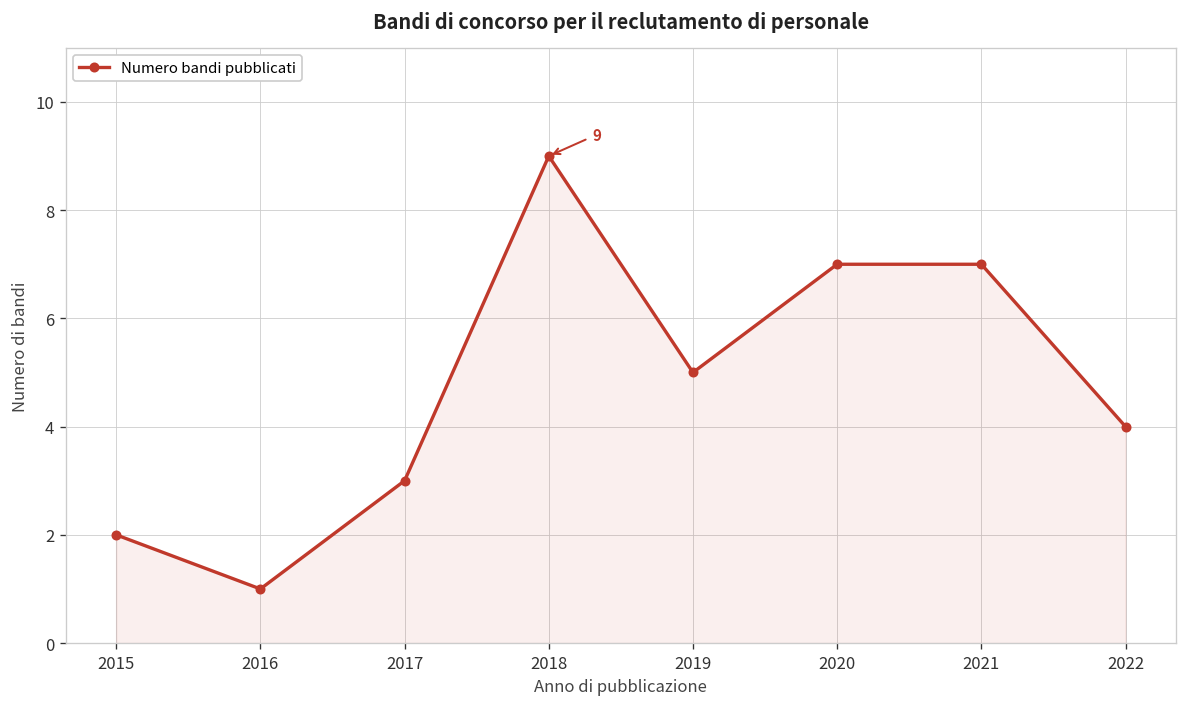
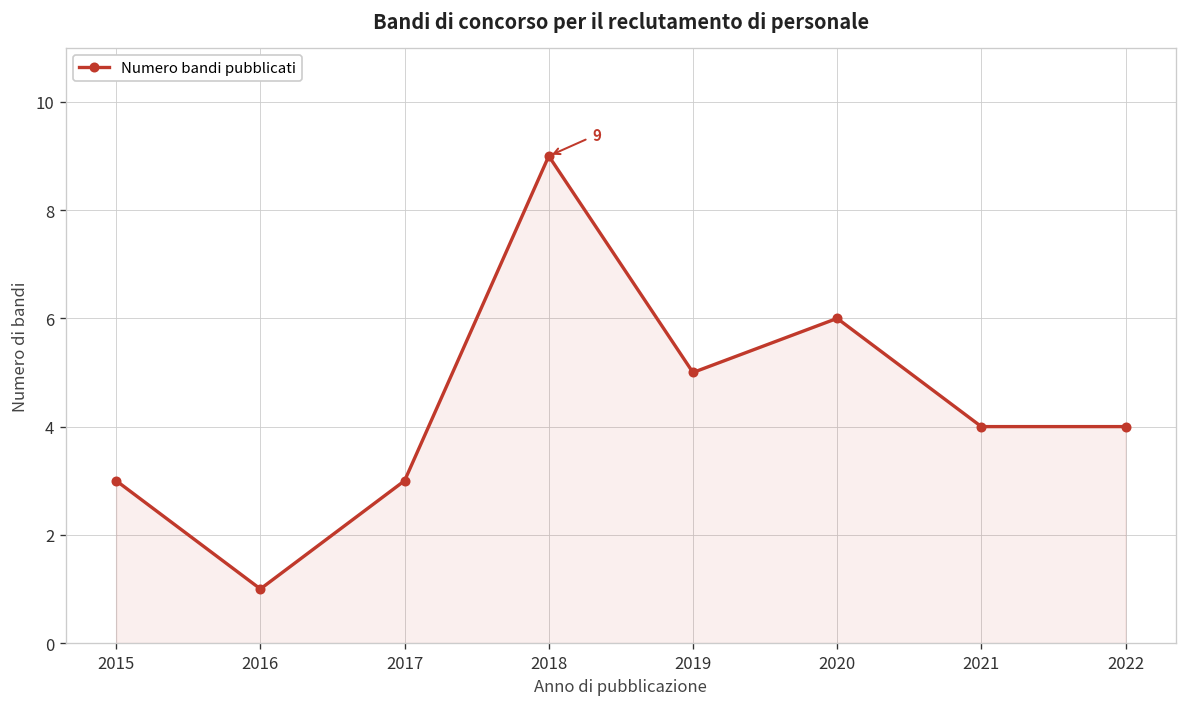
2015: 2 -> 3
2020: 7 -> 6
2021: 7 -> 4
